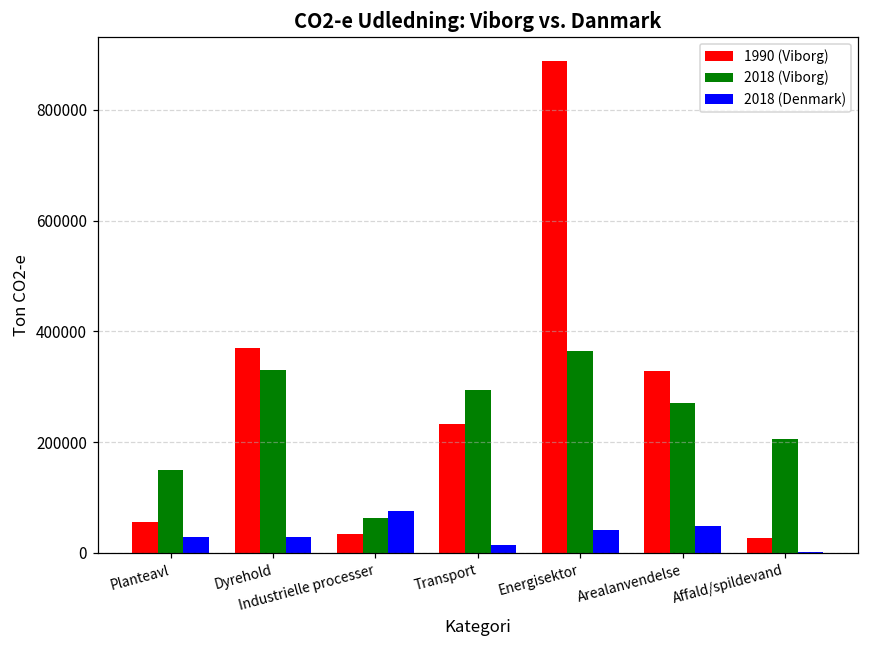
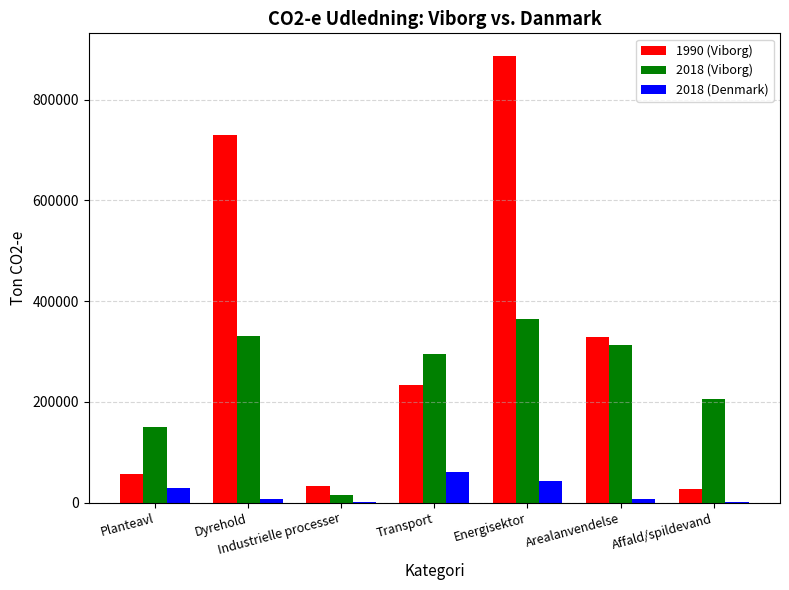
1990 (Viborg), Dyrehold: 370000 -> 730000
2018 (Denmark), Dyrehold: 30000 -> 10000
2018 (Viborg), Industrielle processer: 60000 -> 20000
2018 (Denmark), Industrielle processer: 80000 -> 0
2018 (Denmark), Transport: 10000 -> 60000
2018 (Viborg), Arealanvendelse: 270000 -> 310000
2018 (Denmark), Arealanvendelse: 50000 -> 10000
